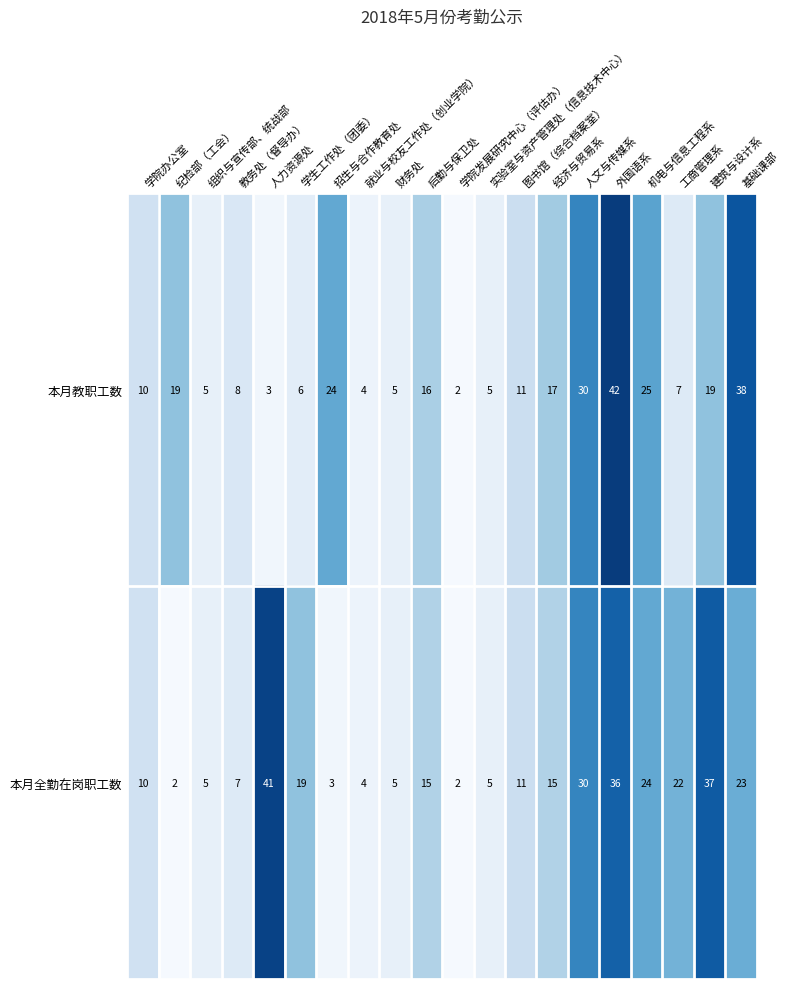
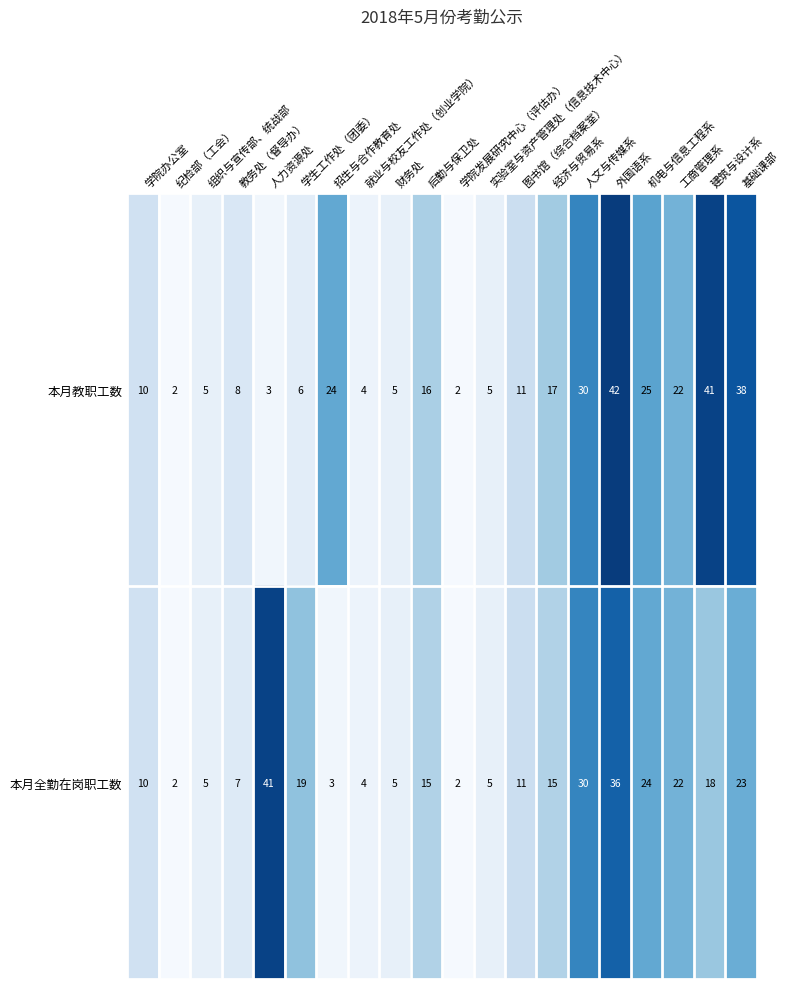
本月教职工数, 纪检部（工会）: 19 -> 2
本月教职工数, 工商管理系: 7 -> 22
本月教职工数, 建筑与设计系: 19 -> 41
本月全勤在岗职工数, 建筑与设计系: 37 -> 18
